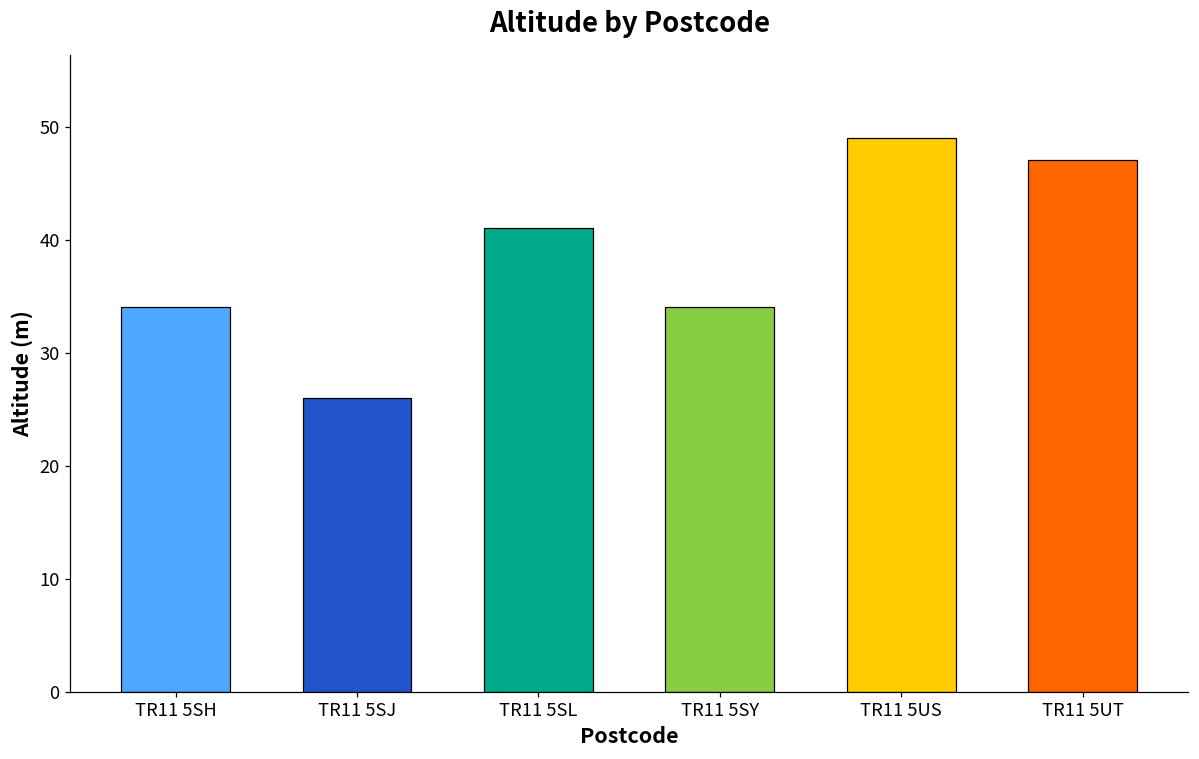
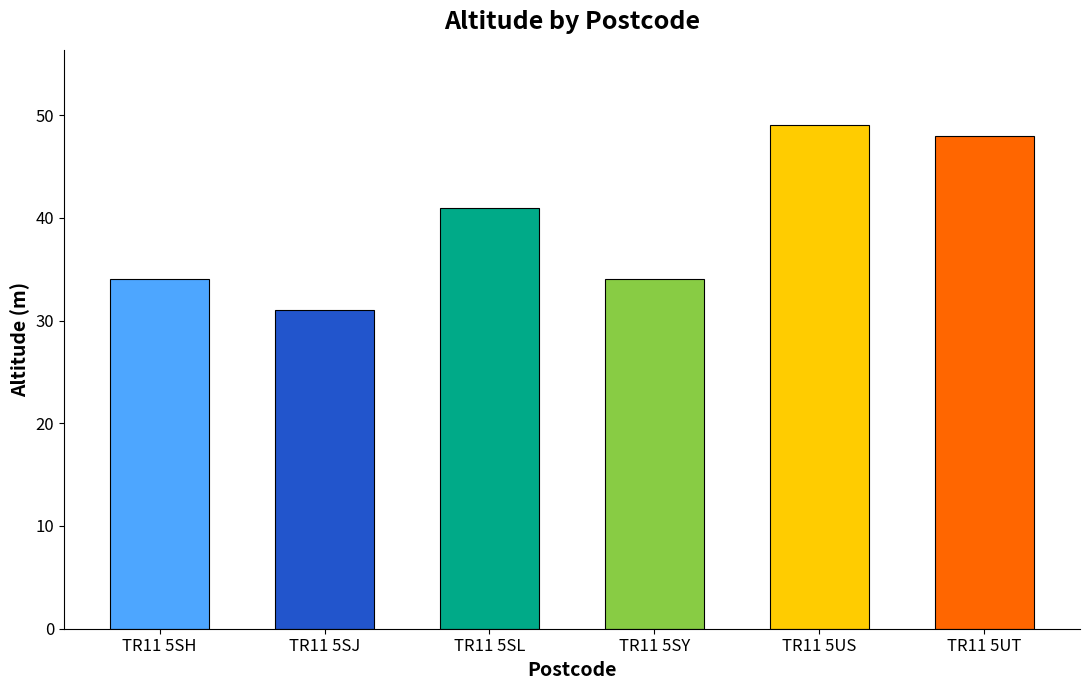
TR11 5SJ: 26 -> 31
TR11 5UT: 47 -> 48
